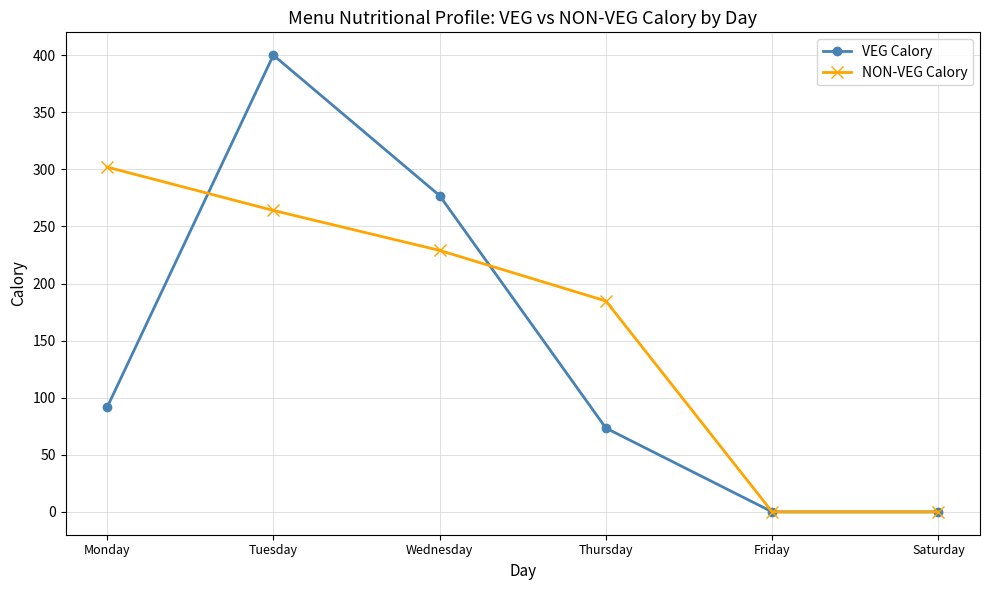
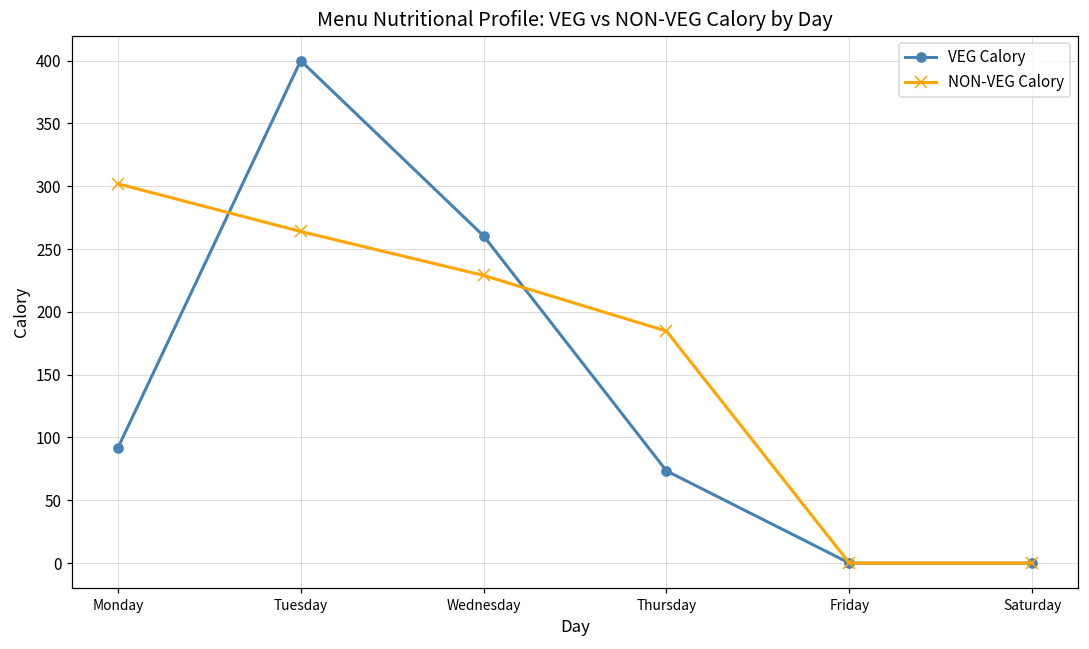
VEG Calory, Wednesday: 277 -> 261
